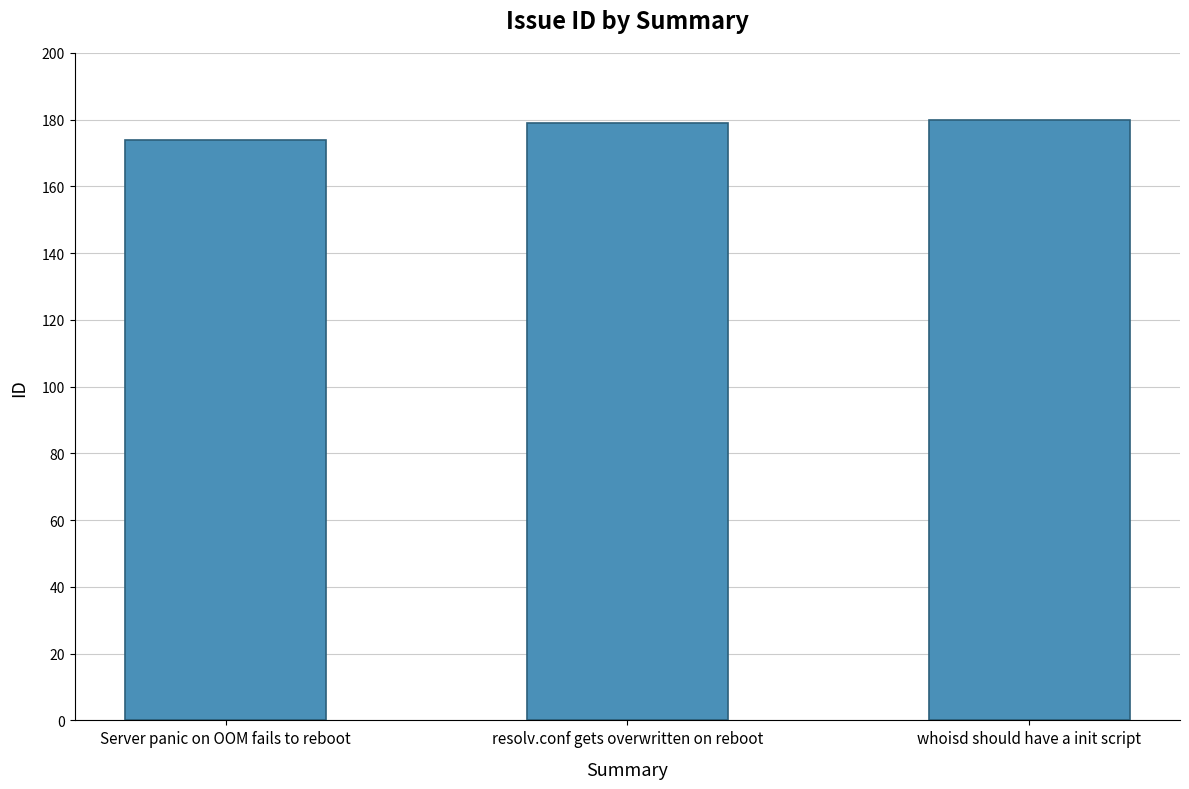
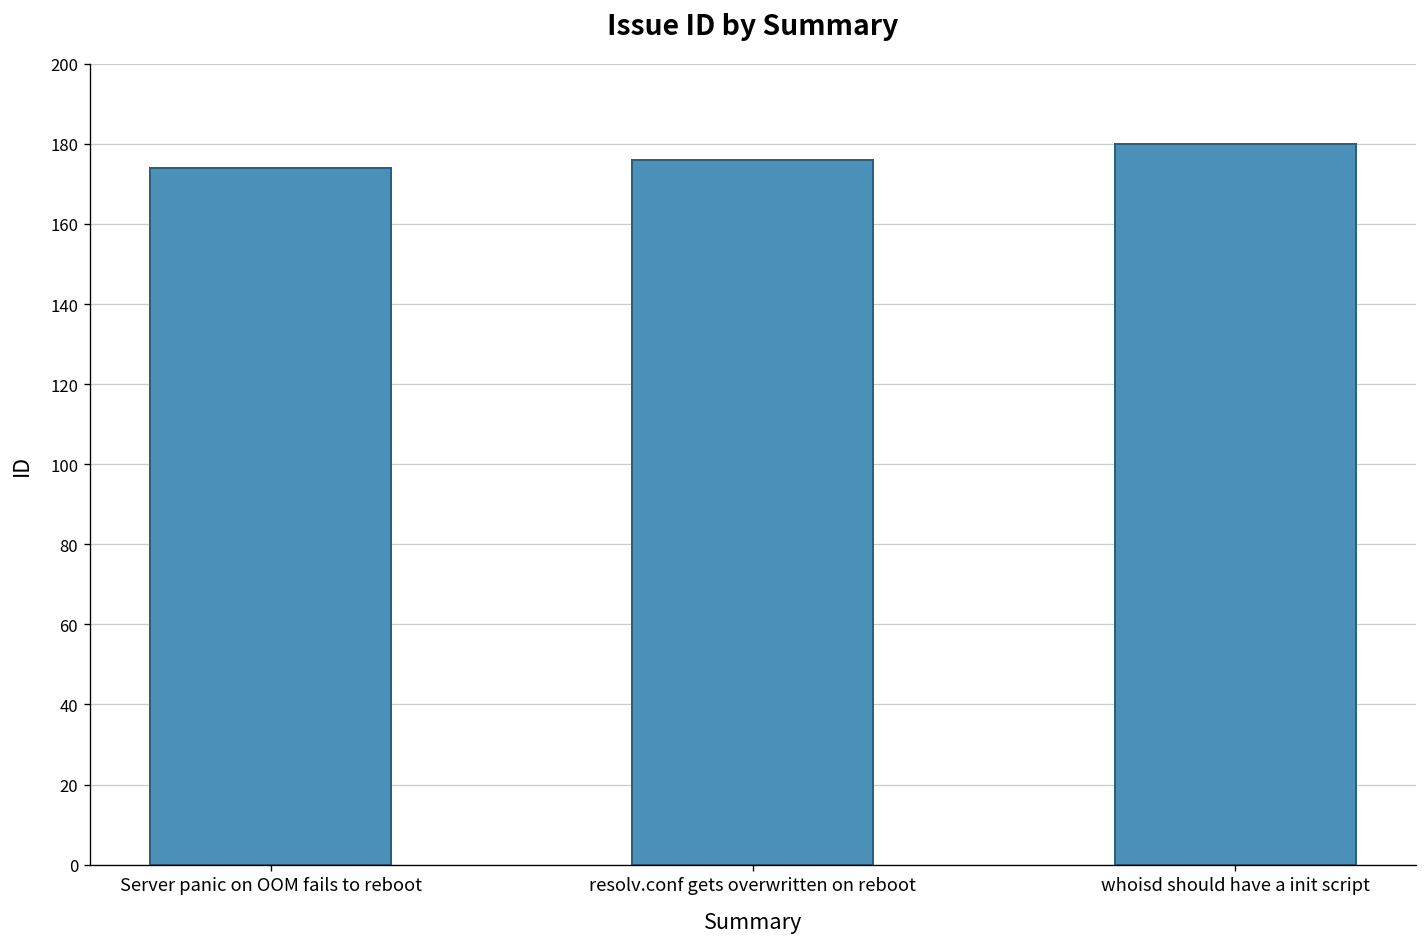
resolv.conf gets overwritten on reboot: 179 -> 176
